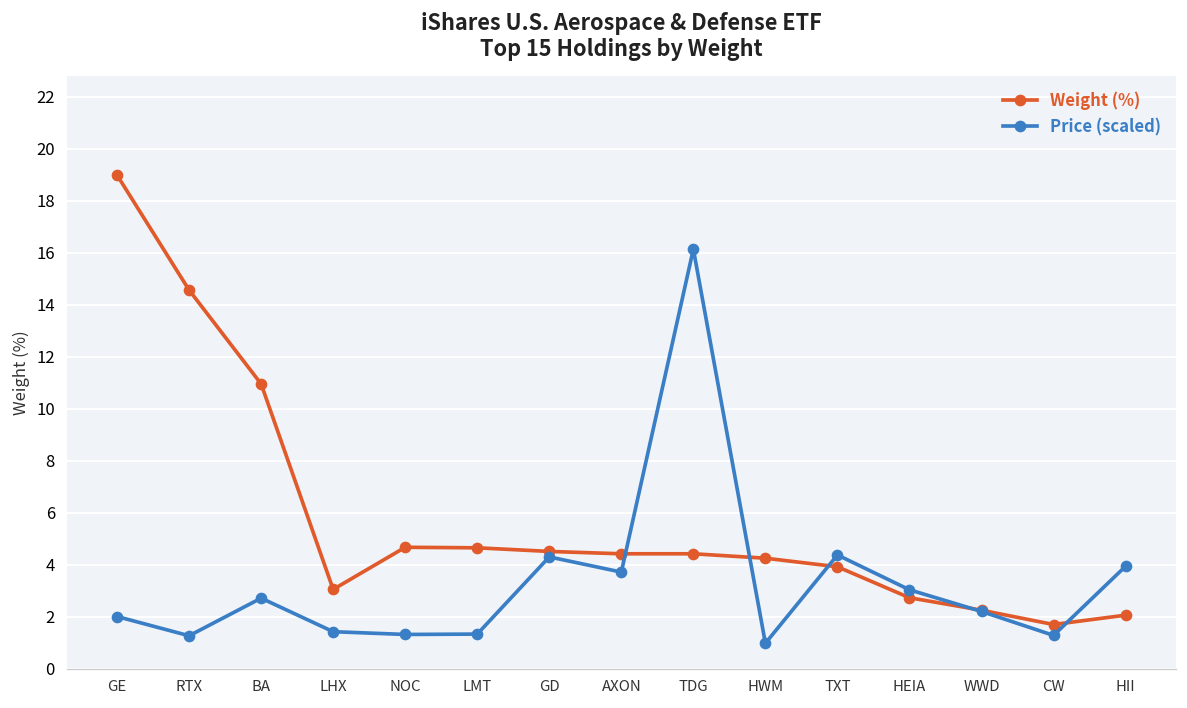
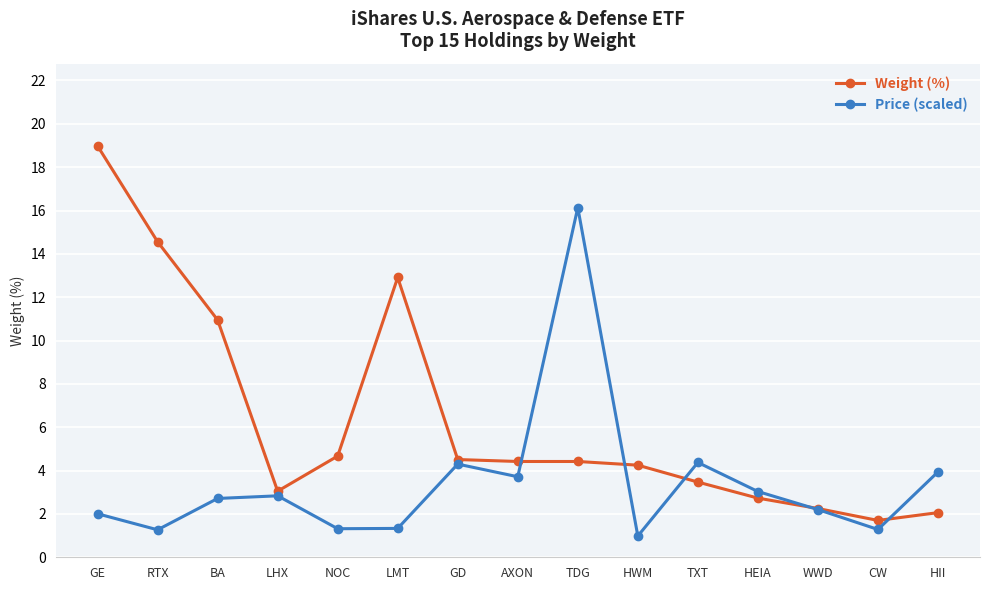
Price (scaled), LHX: 1.4 -> 2.8
Weight (%), LMT: 4.7 -> 12.9
Weight (%), TXT: 3.9 -> 3.5
